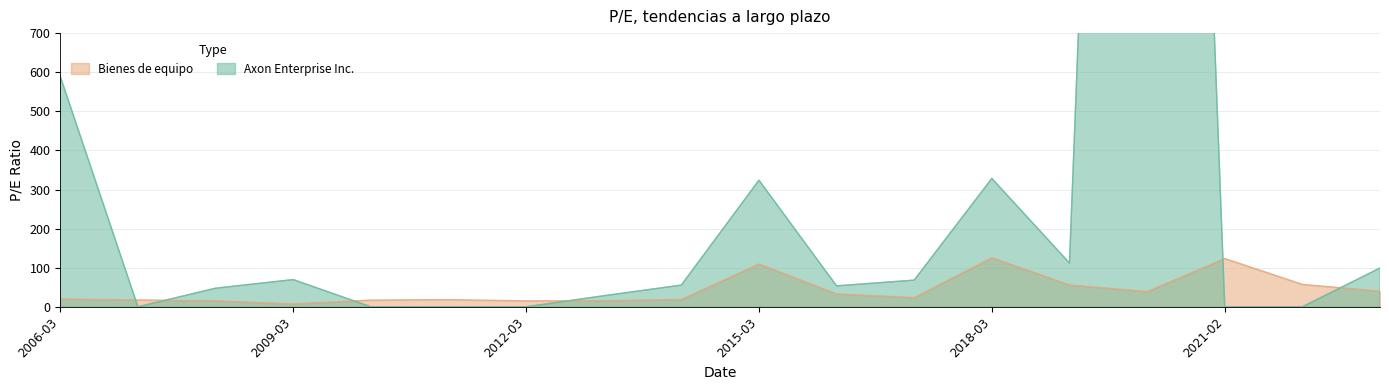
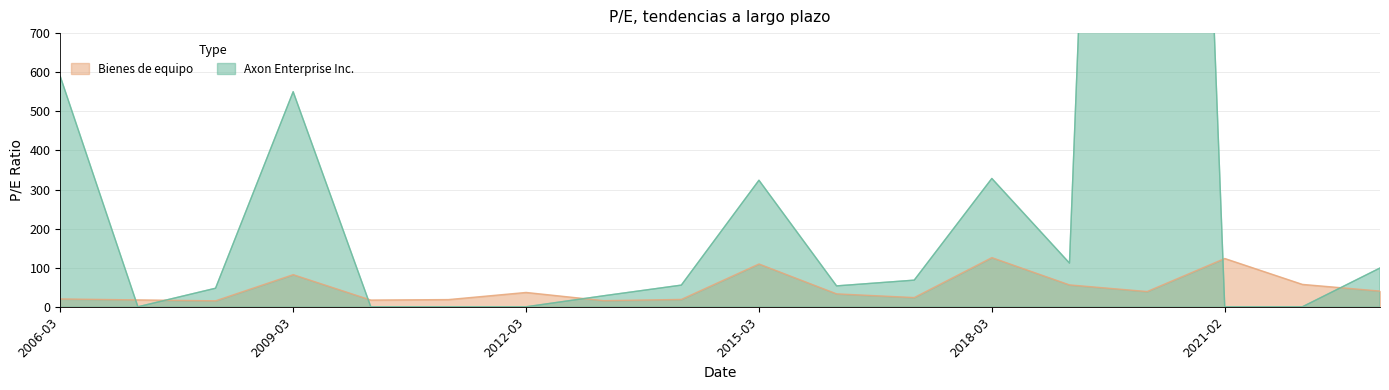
Bienes de equipo, 2009-03: 10 -> 80
Axon Enterprise Inc., 2009-03: 70 -> 550
Bienes de equipo, 2012-03: 20 -> 40
